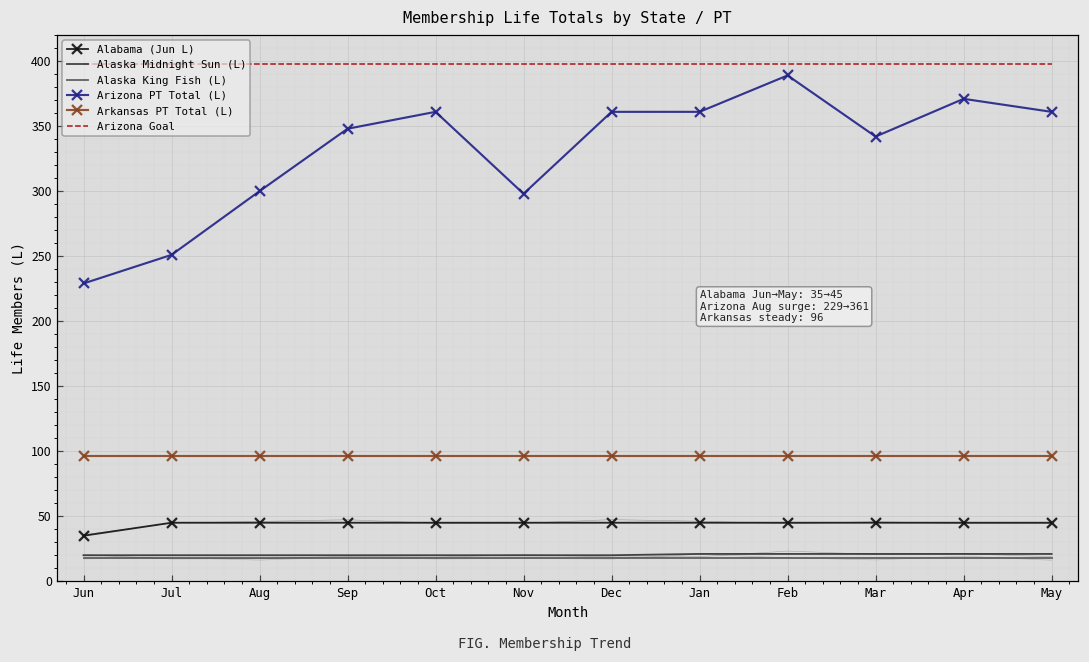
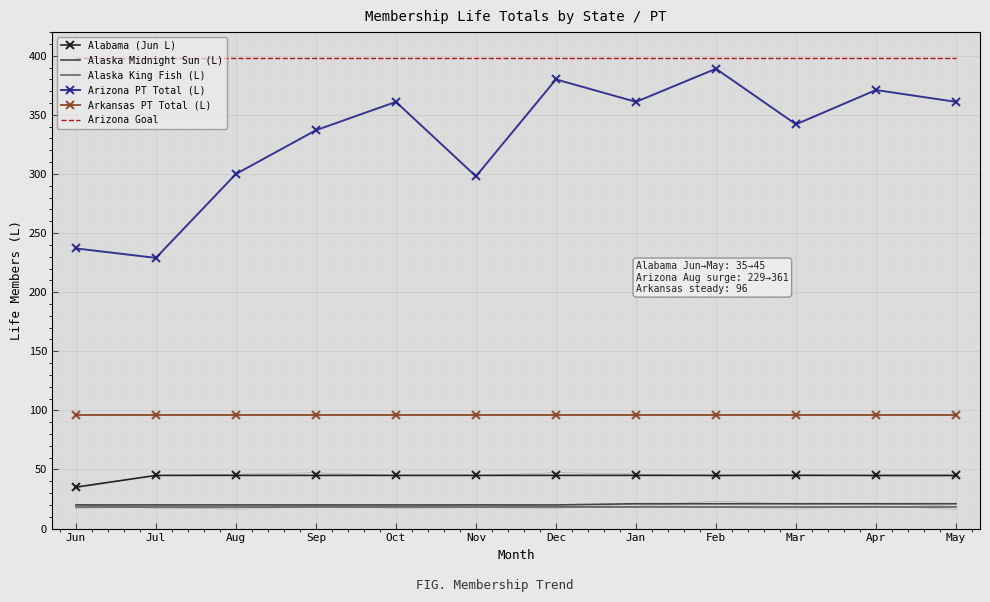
Arizona PT Total (L), Jun: 229 -> 237
Arizona PT Total (L), Jul: 251 -> 229
Arizona PT Total (L), Sep: 348 -> 337
Arizona PT Total (L), Dec: 361 -> 380
